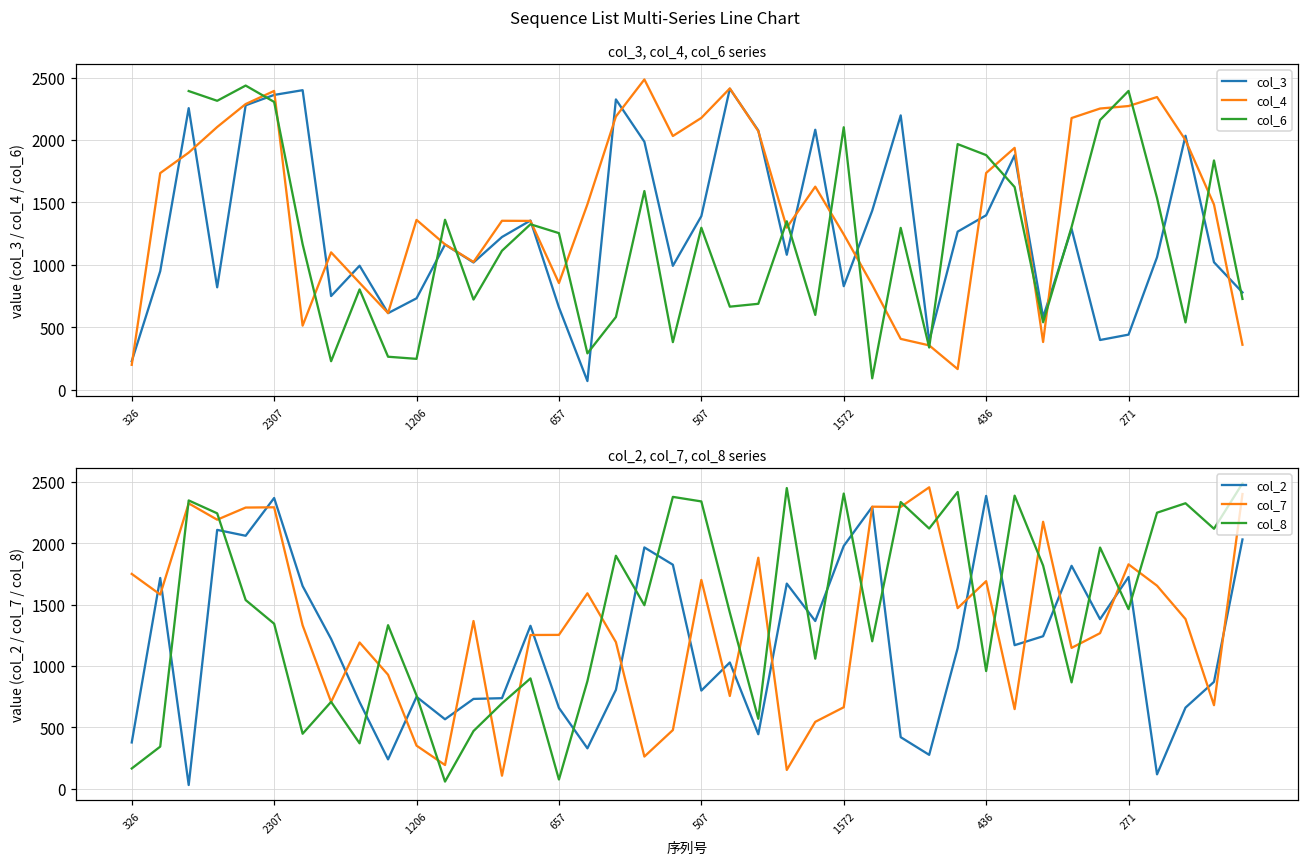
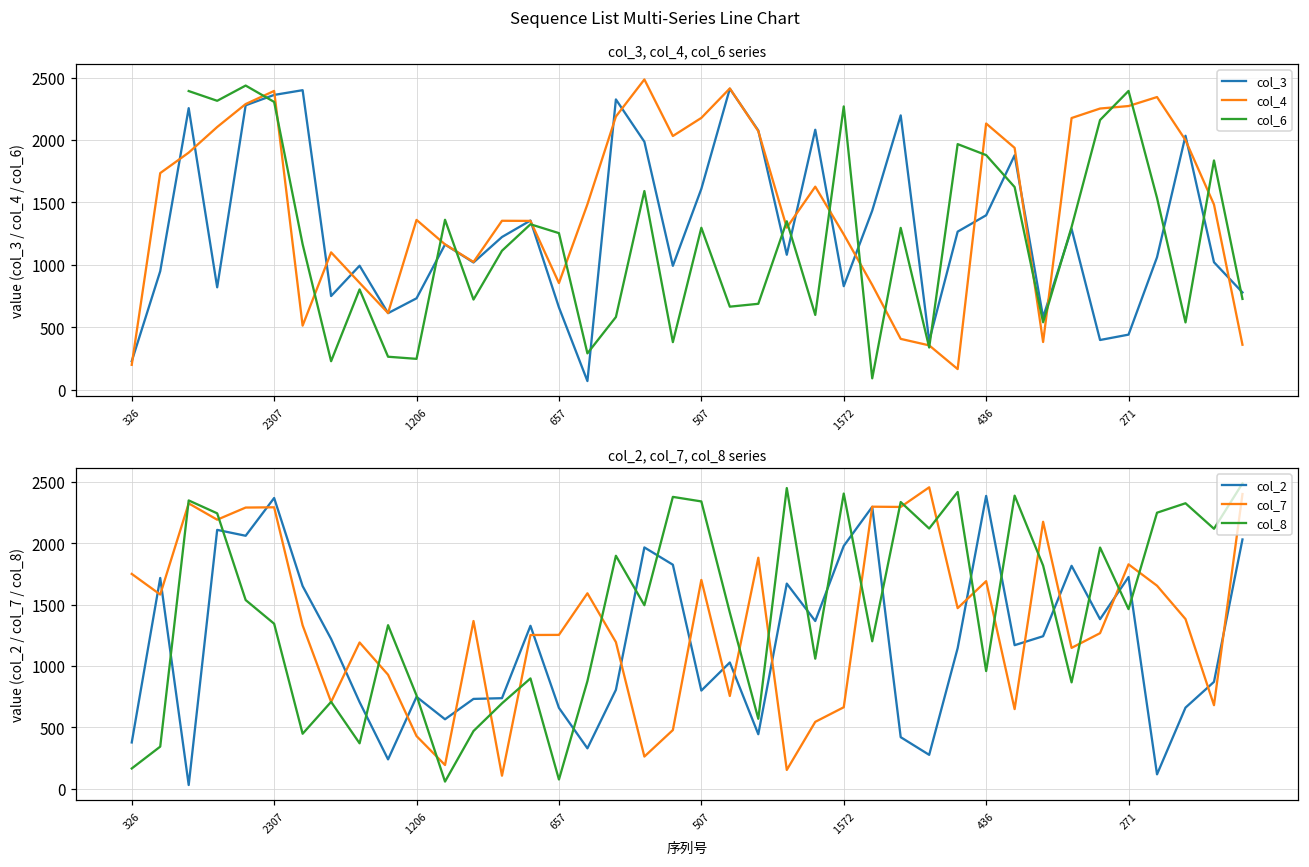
col_3, col_4, col_6 series, col_3, 507: 1390 -> 1610
col_3, col_4, col_6 series, col_6, 1572: 2100 -> 2270
col_3, col_4, col_6 series, col_4, 436: 1740 -> 2130
col_2, col_7, col_8 series, col_7, 1206: 350 -> 430
